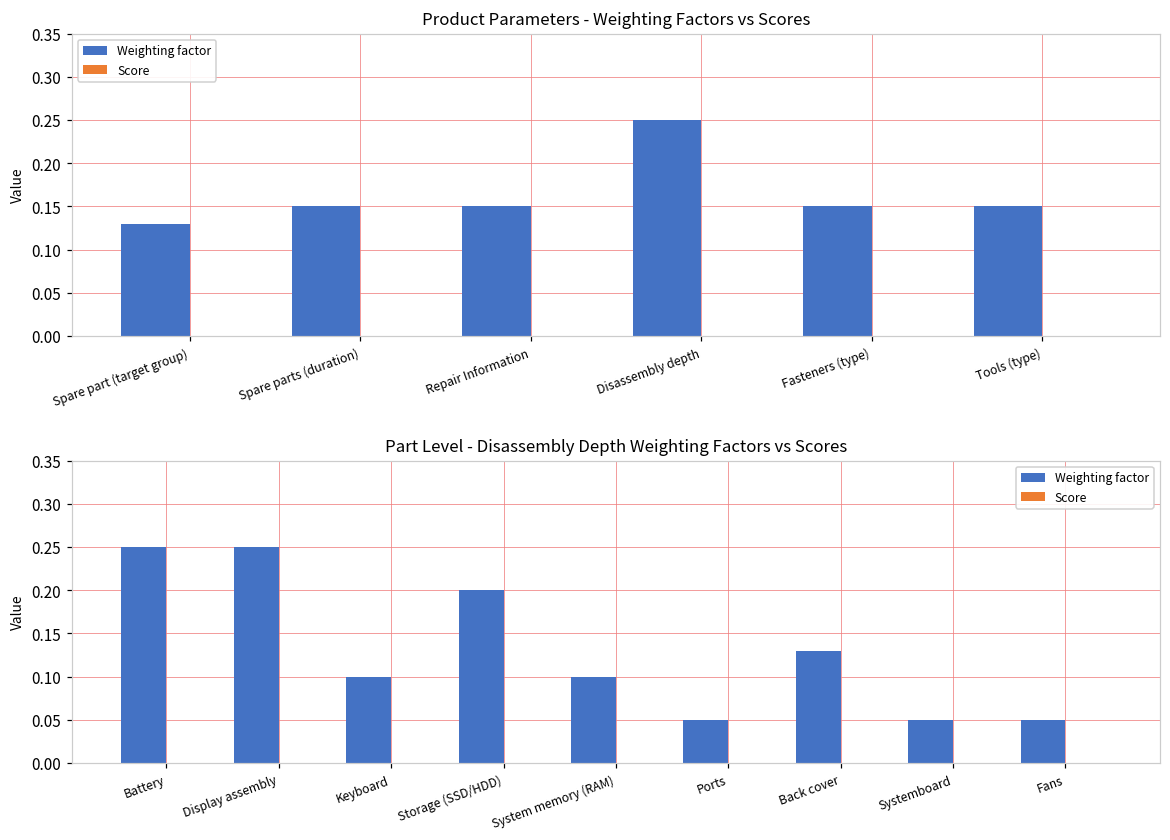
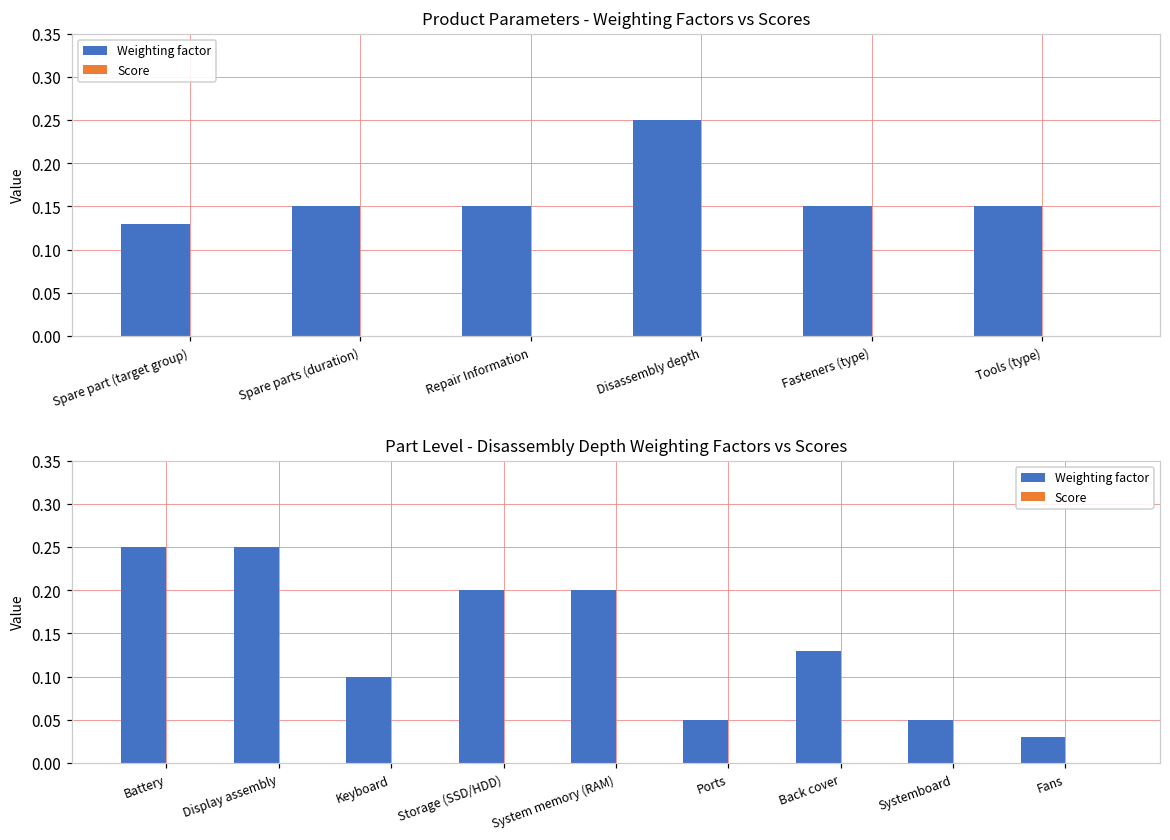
Part Level - Disassembly Depth Weighting Factors vs Scores, Weighting factor, System memory (RAM): 0.1 -> 0.2
Part Level - Disassembly Depth Weighting Factors vs Scores, Weighting factor, Fans: 0.05 -> 0.03
